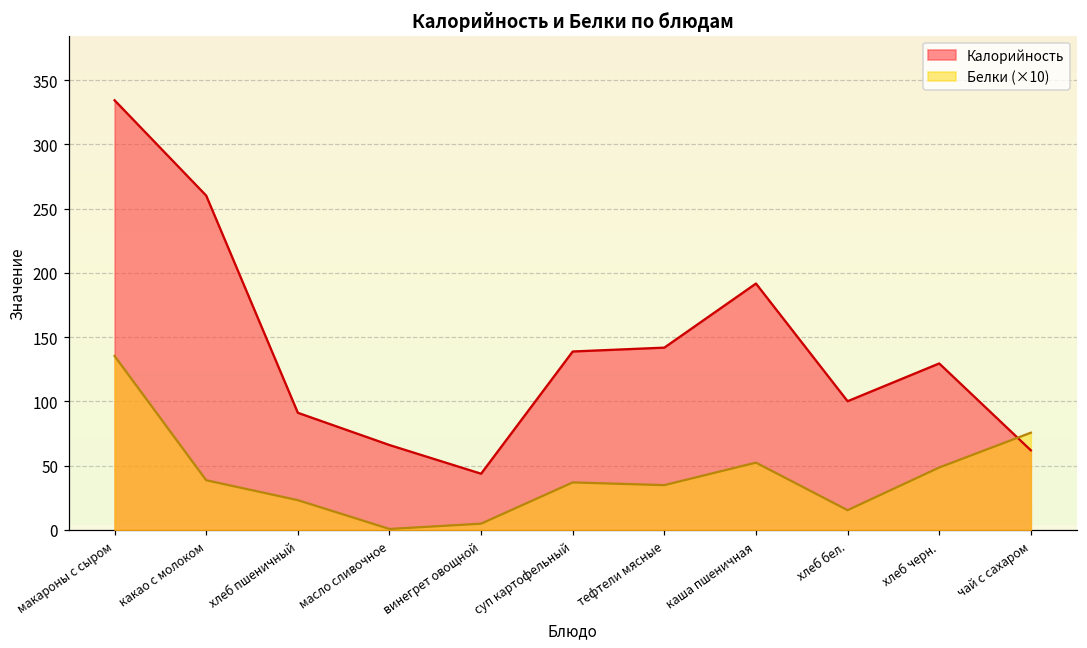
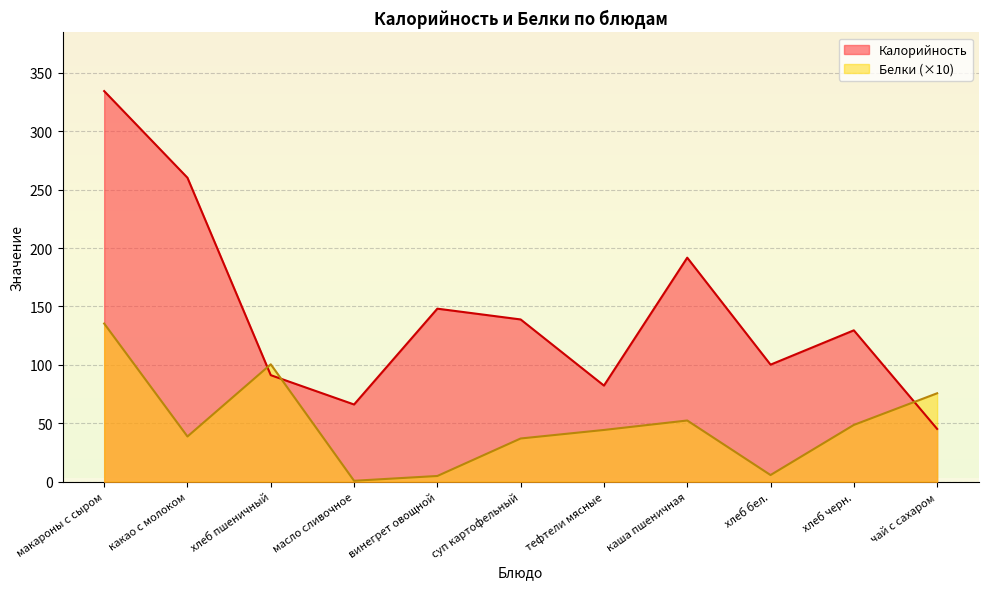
Белки (×10), хлеб пшеничный: 23 -> 101
Калорийность, винегрет овощной: 44 -> 148
Калорийность, тефтели мясные: 142 -> 82
Белки (×10), тефтели мясные: 35 -> 44
Белки (×10), хлеб бел.: 15 -> 6
Калорийность, чай с сахаром: 62 -> 45
